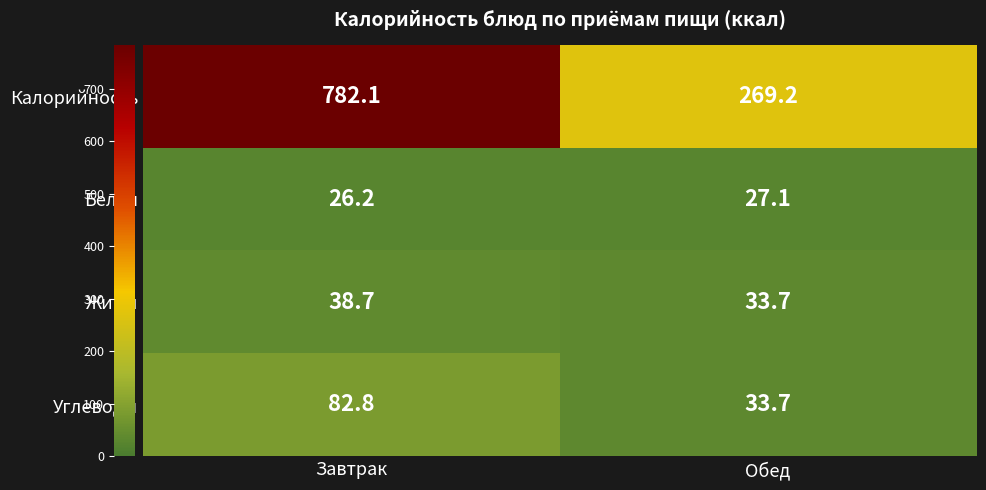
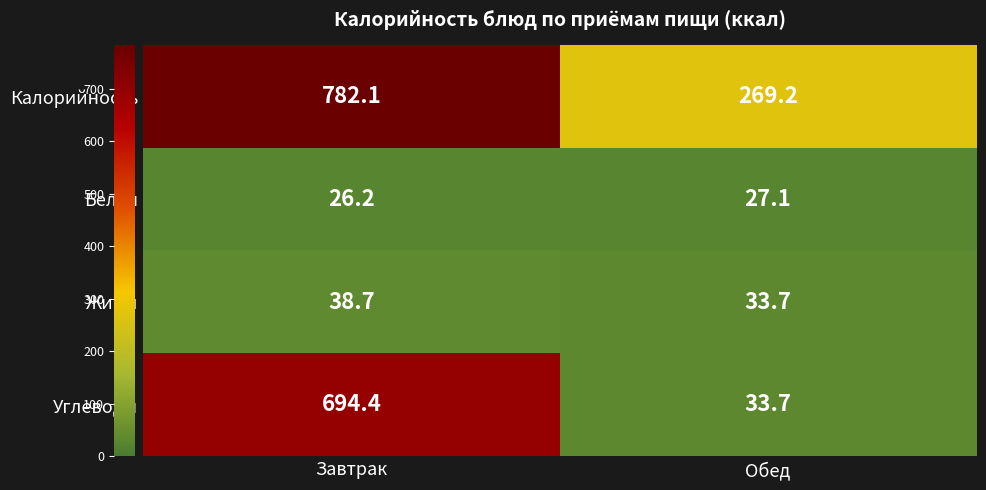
Углеводы, Завтрак: 82.8 -> 694.4
